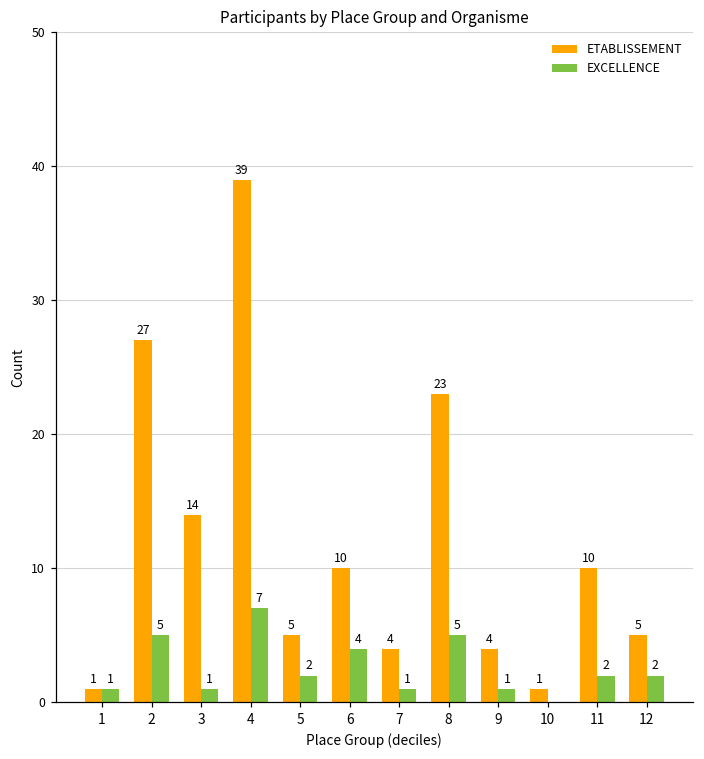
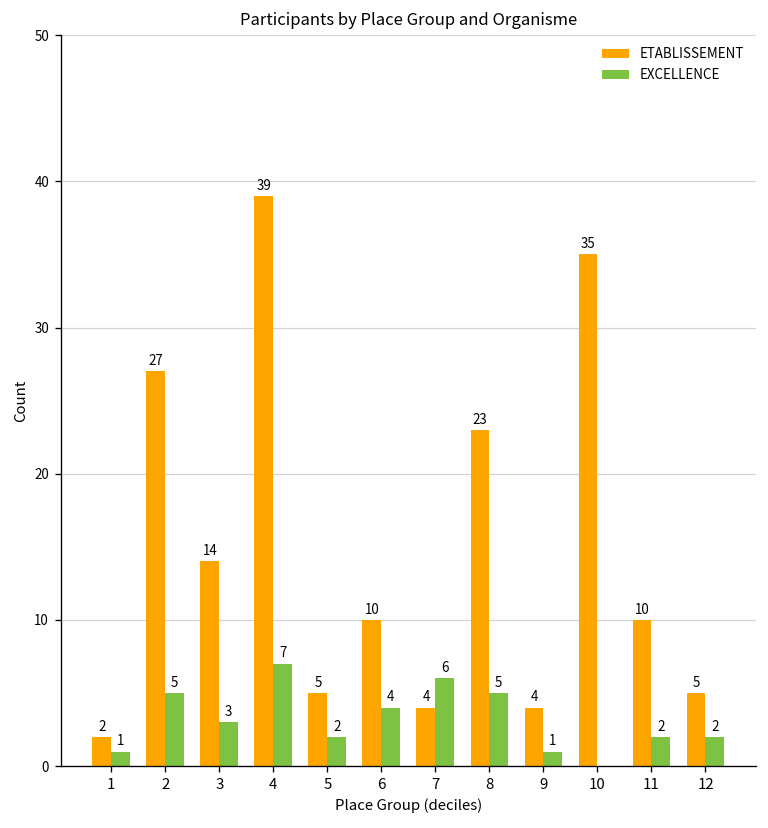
ETABLISSEMENT, 1: 1 -> 2
EXCELLENCE, 3: 1 -> 3
EXCELLENCE, 7: 1 -> 6
ETABLISSEMENT, 10: 1 -> 35
